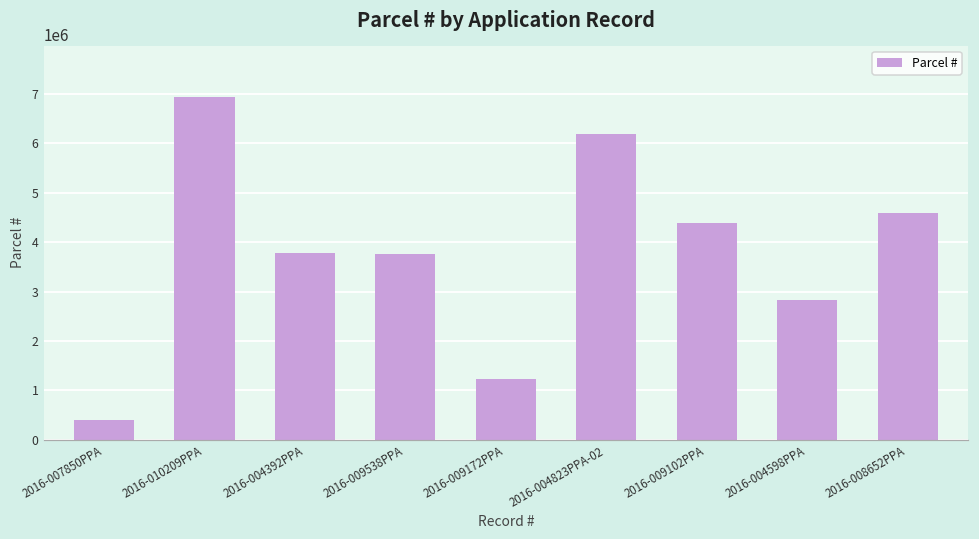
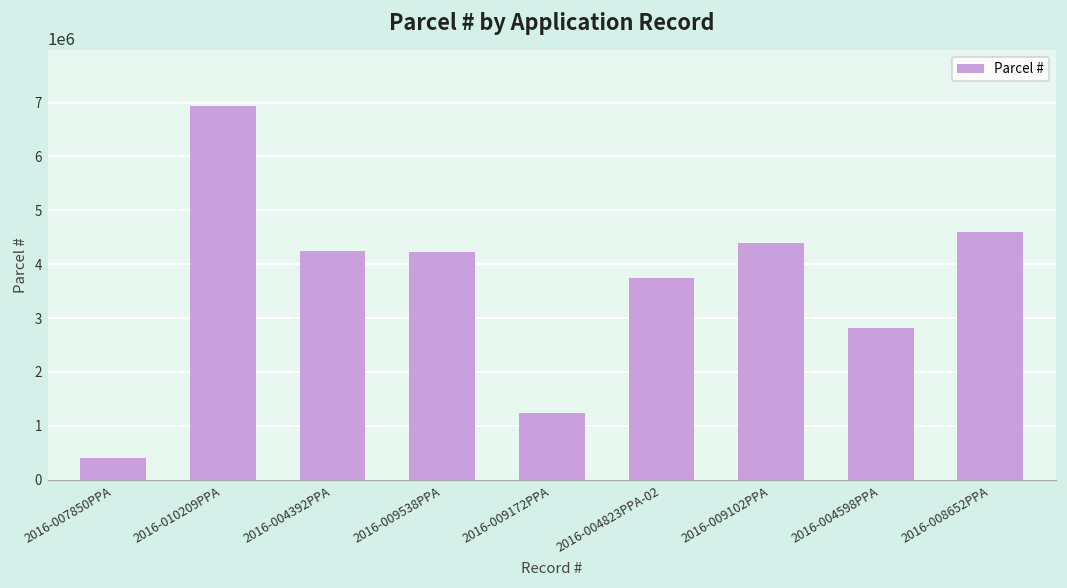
2016-004392PPA: 3800000 -> 4200000
2016-009538PPA: 3800000 -> 4200000
2016-004823PPA-02: 6200000 -> 3800000
